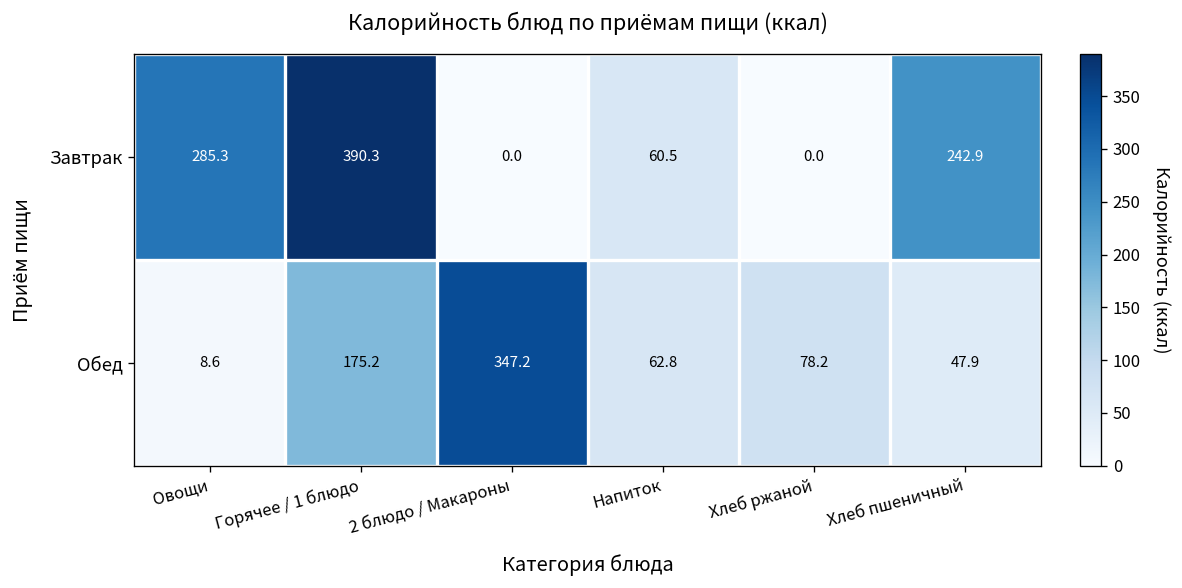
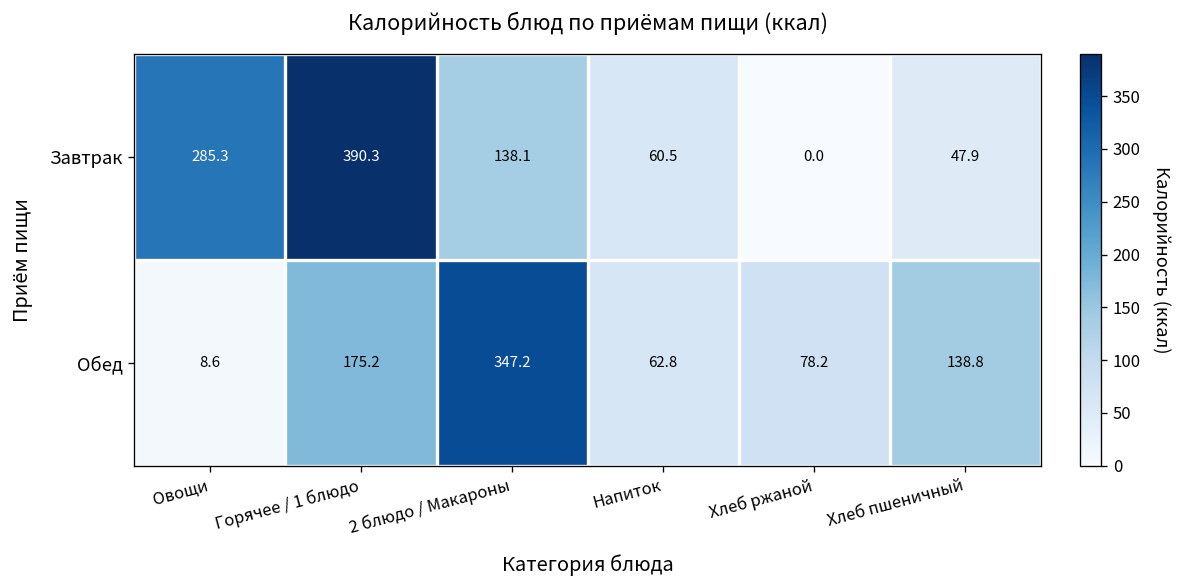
Завтрак, 2 блюдо / Макароны: 0.0 -> 138.1
Завтрак, Хлеб пшеничный: 242.9 -> 47.9
Обед, Хлеб пшеничный: 47.9 -> 138.8
